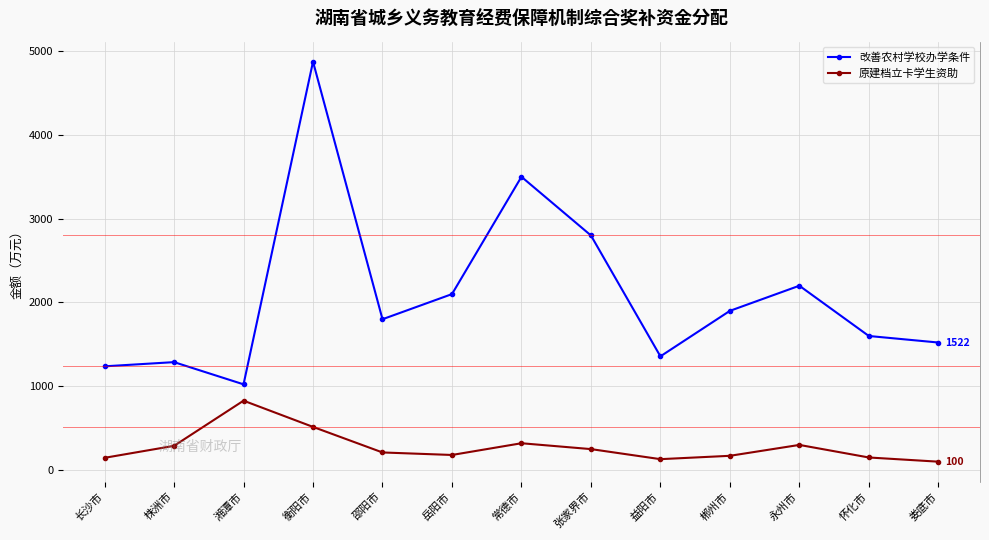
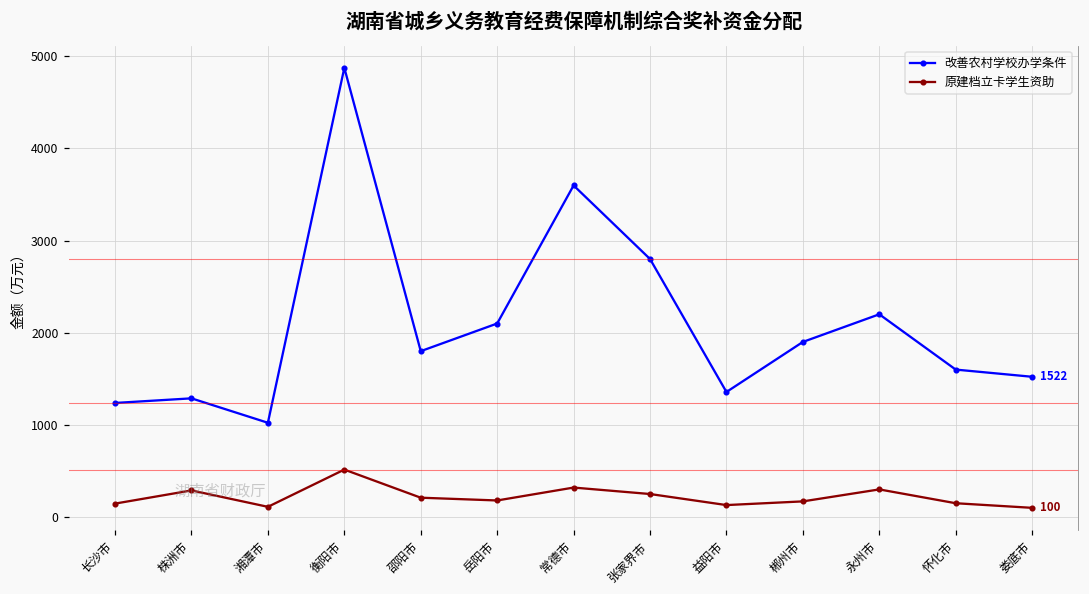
原建档立卡学生资助, 湘潭市: 800 -> 100
改善农村学校办学条件, 常德市: 3500 -> 3600
